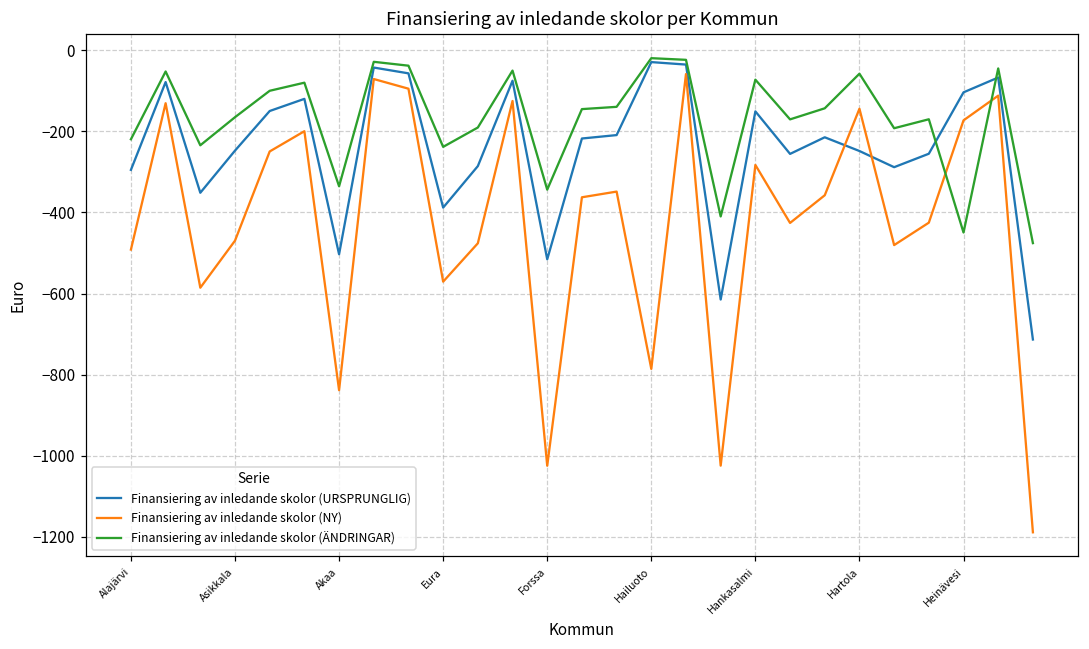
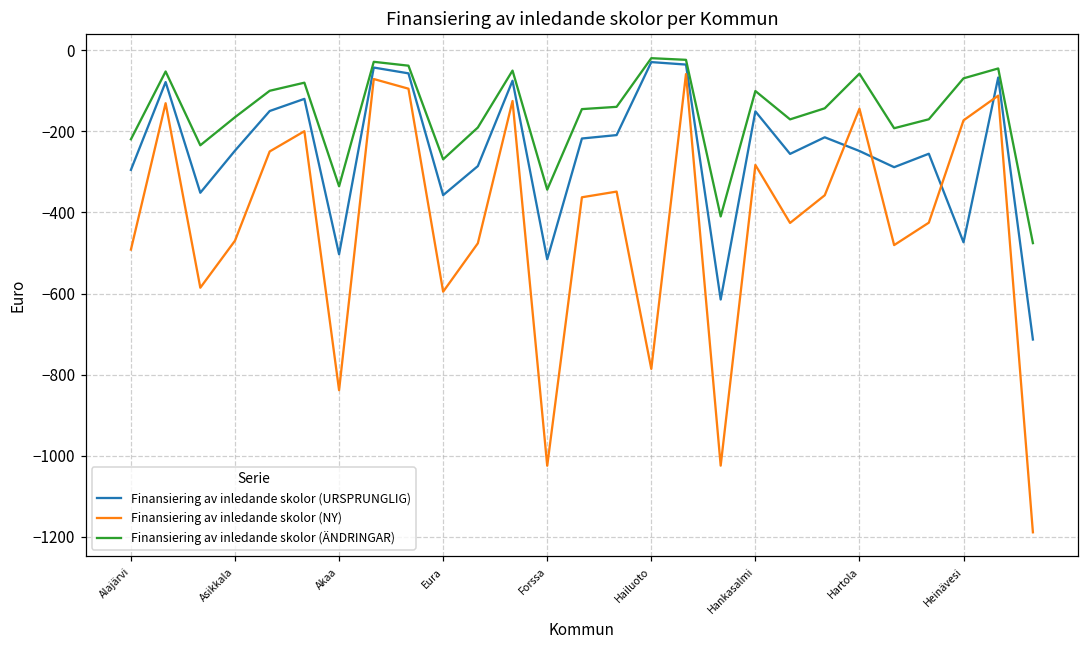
Finansiering av inledande skolor (URSPRUNGLIG), Eura: -390 -> -360
Finansiering av inledande skolor (NY), Eura: -570 -> -600
Finansiering av inledande skolor (ÄNDRINGAR), Eura: -240 -> -270
Finansiering av inledande skolor (ÄNDRINGAR), Hankasalmi: -70 -> -100
Finansiering av inledande skolor (URSPRUNGLIG), Heinävesi: -100 -> -470
Finansiering av inledande skolor (ÄNDRINGAR), Heinävesi: -450 -> -70
